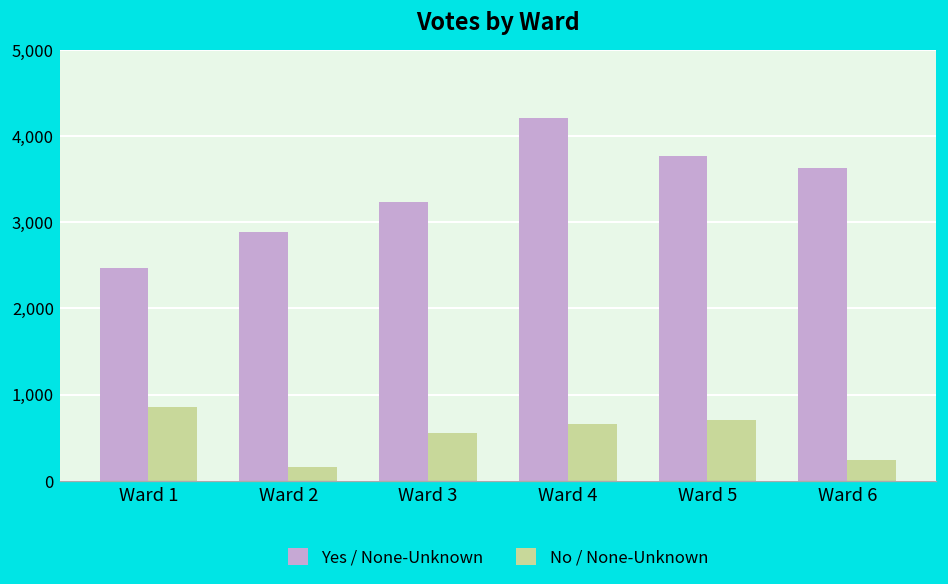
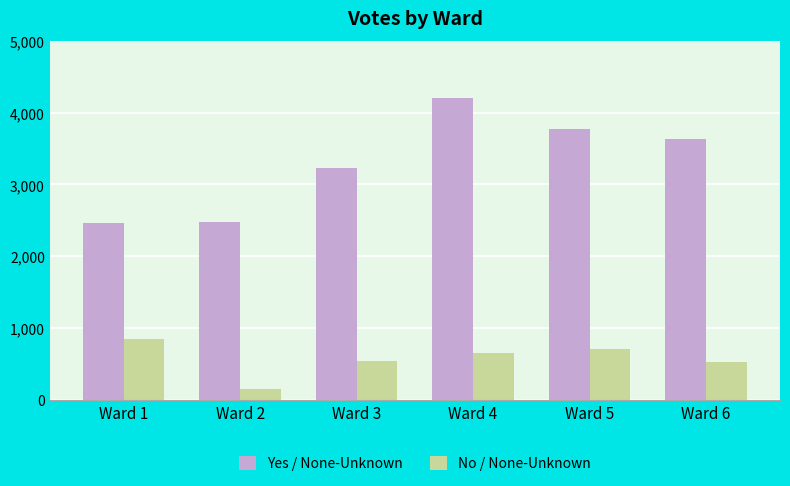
Yes / None-Unknown, Ward 2: 2,900 -> 2,500
No / None-Unknown, Ward 6: 200 -> 500
